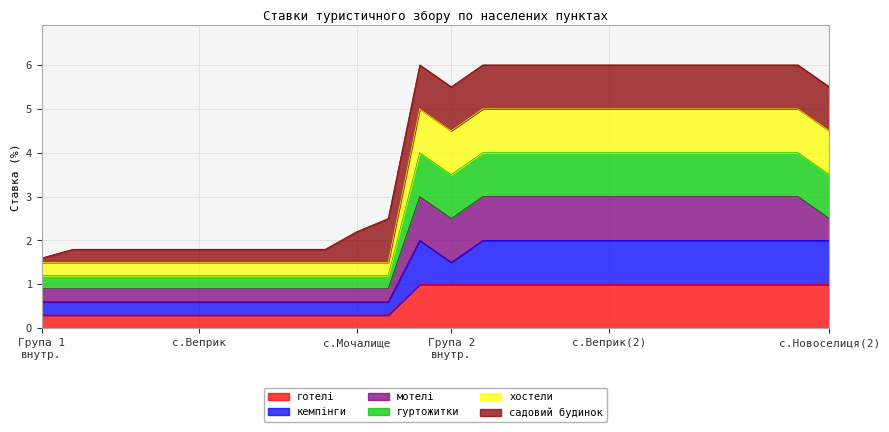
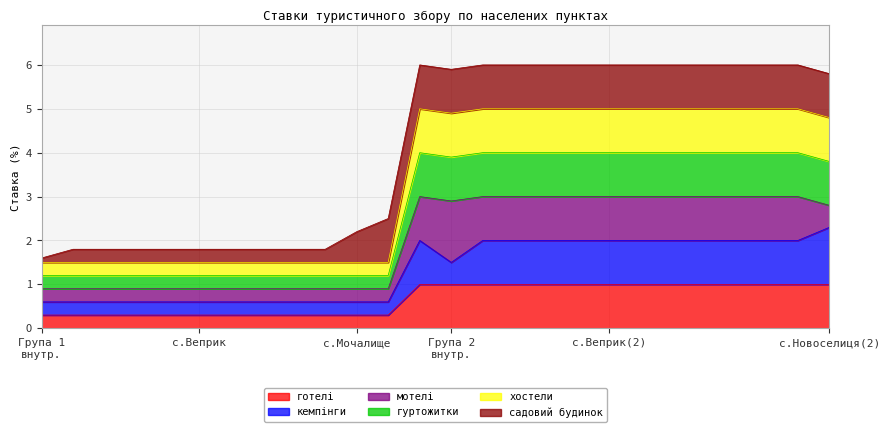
мотелі, Група 2 внутр.: 1.0 -> 1.4
кемпінги, с.Новоселиця(2): 1.0 -> 1.3
